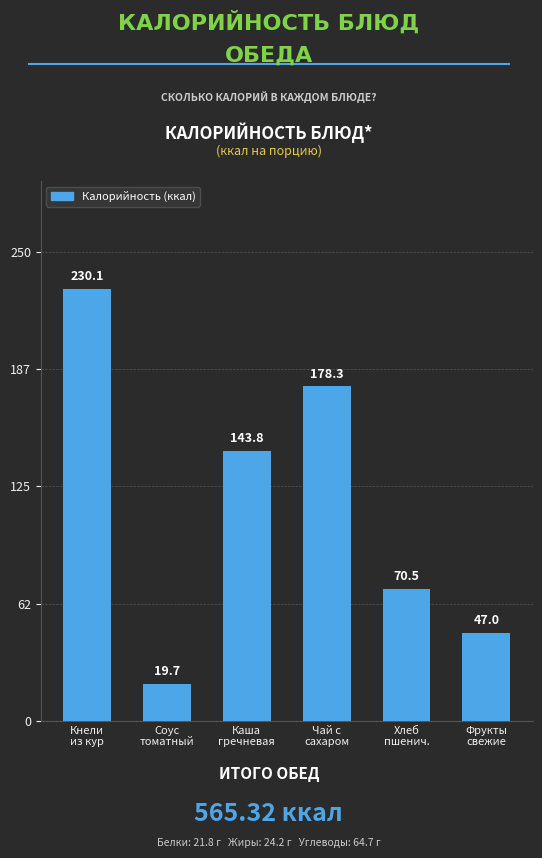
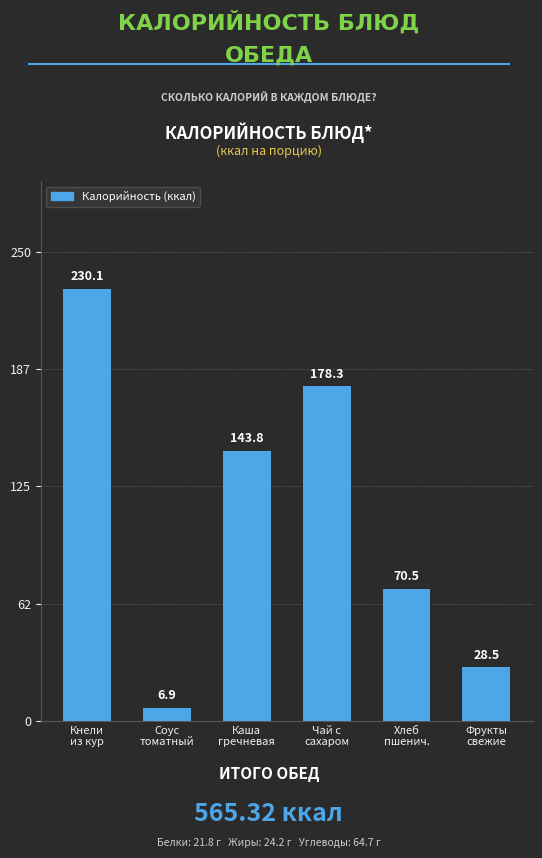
Соус томатный: 19.7 -> 6.9
Фрукты свежие: 47.0 -> 28.5
